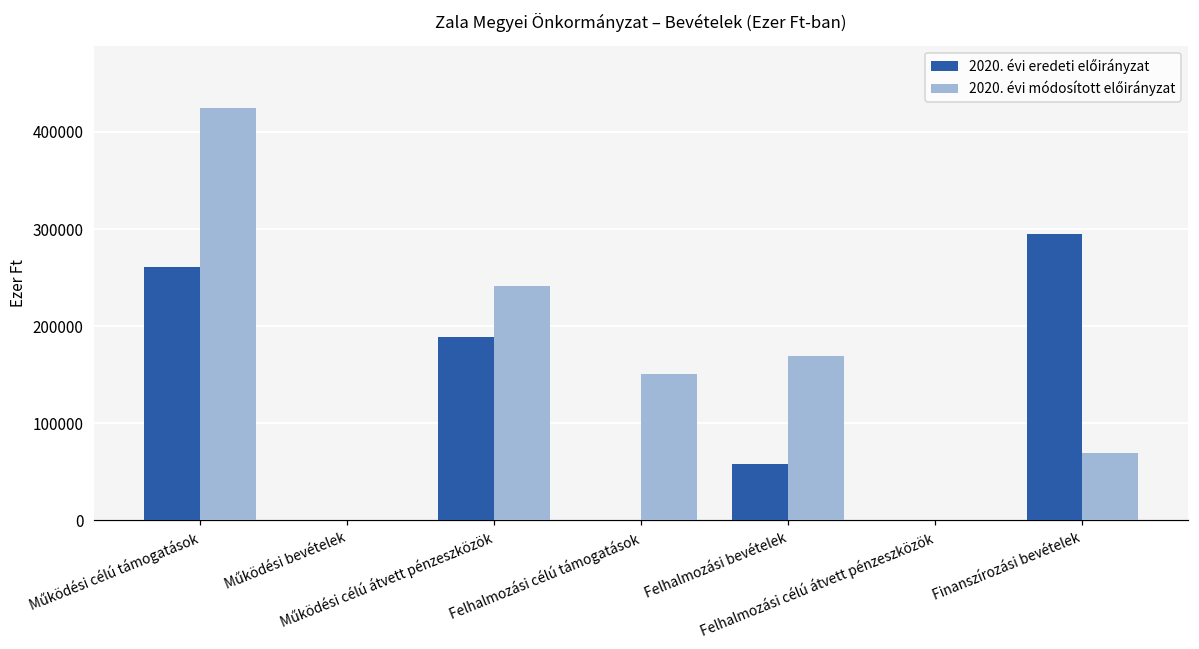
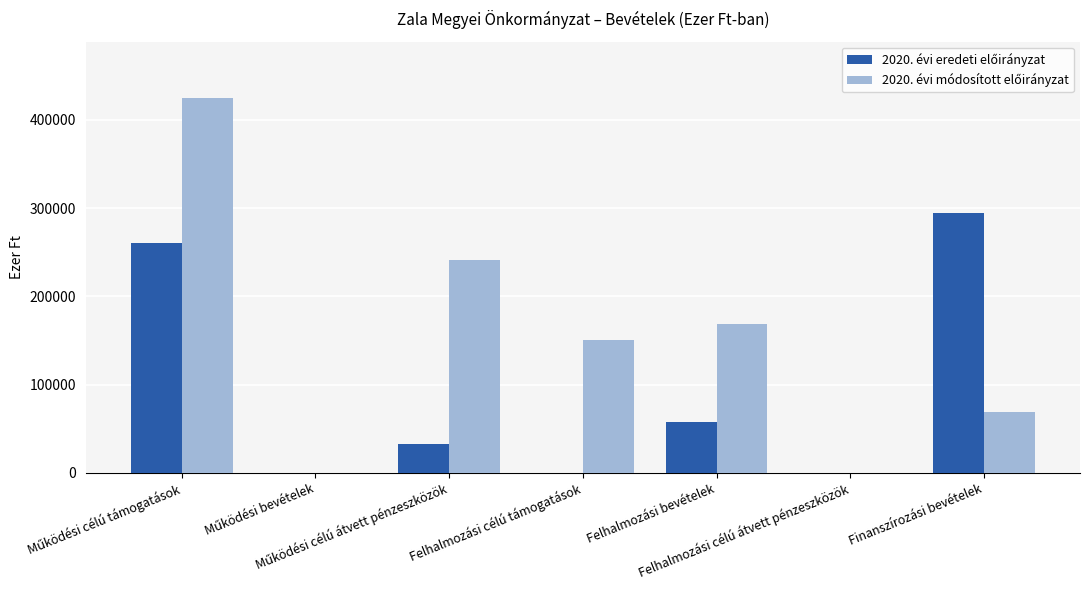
2020. évi eredeti előirányzat, Működési célú átvett pénzeszközök: 190000 -> 30000
